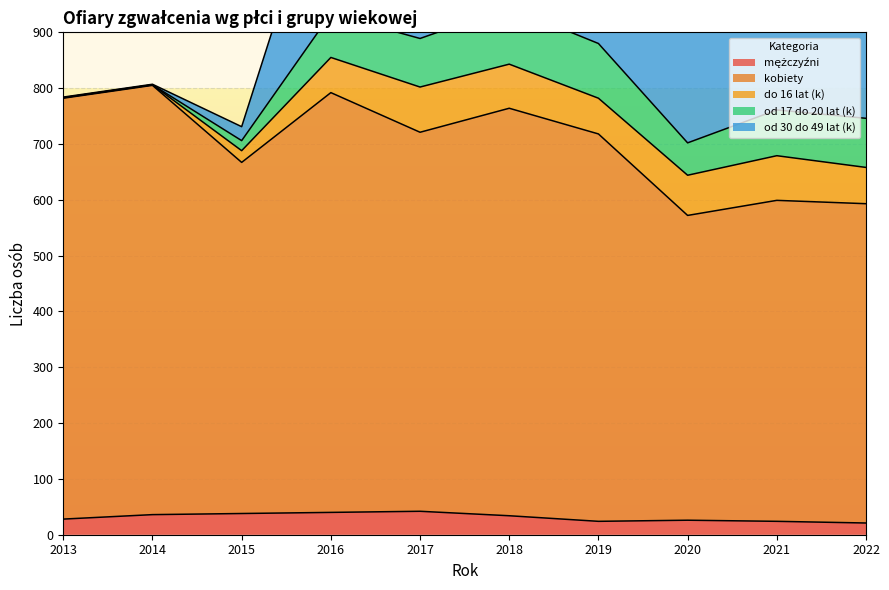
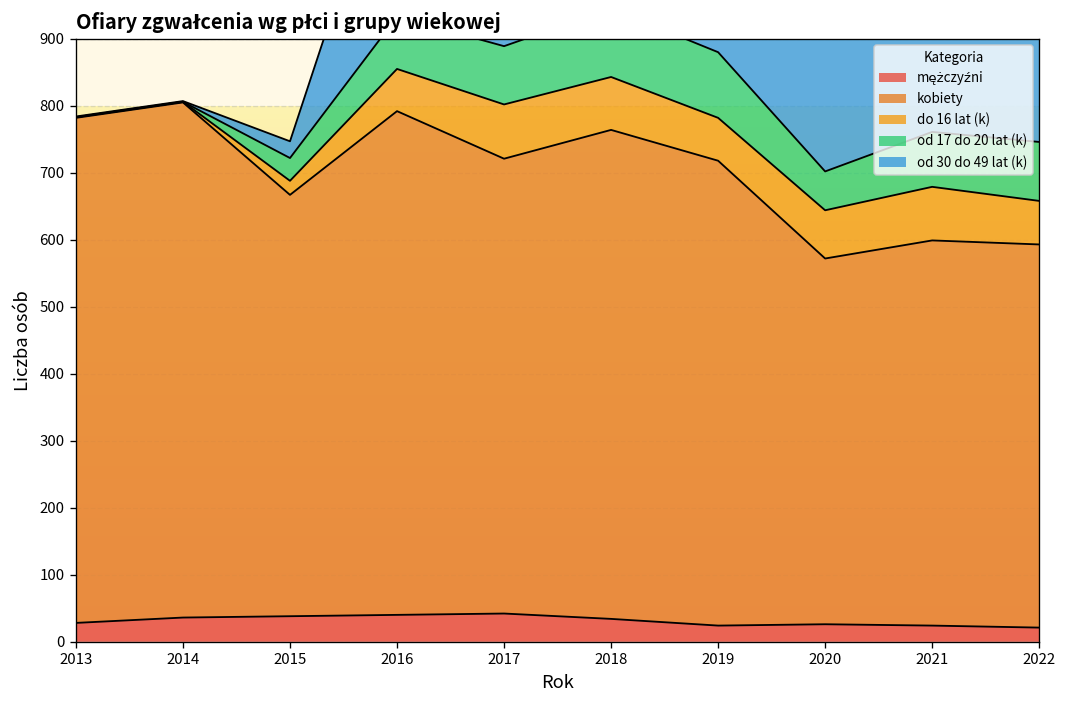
od 17 do 20 lat (k), 2015: 20 -> 30
